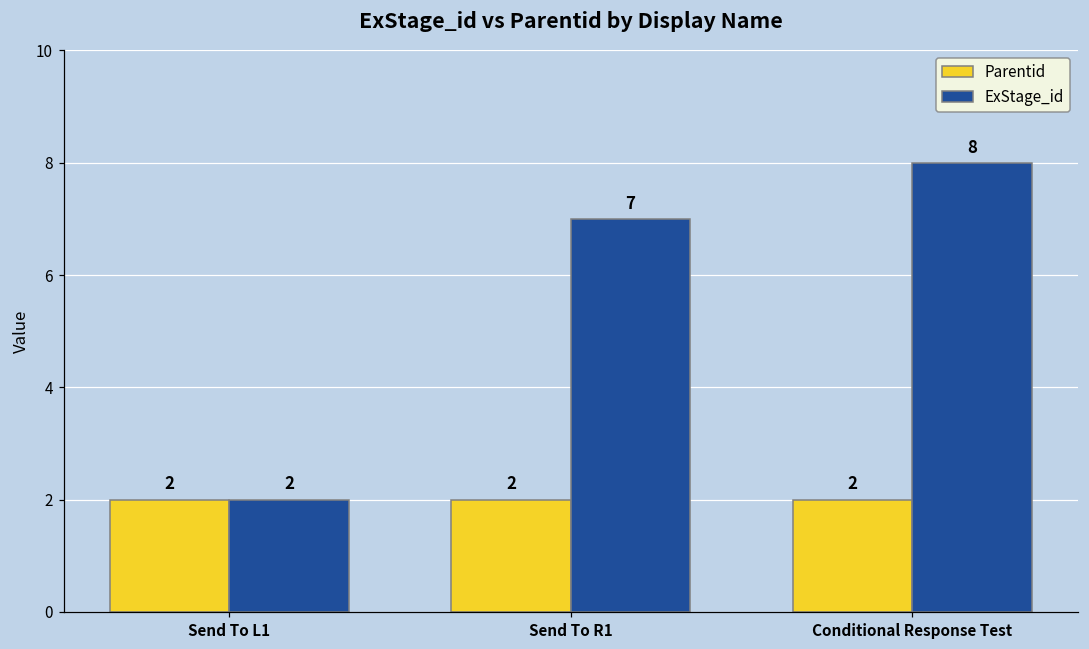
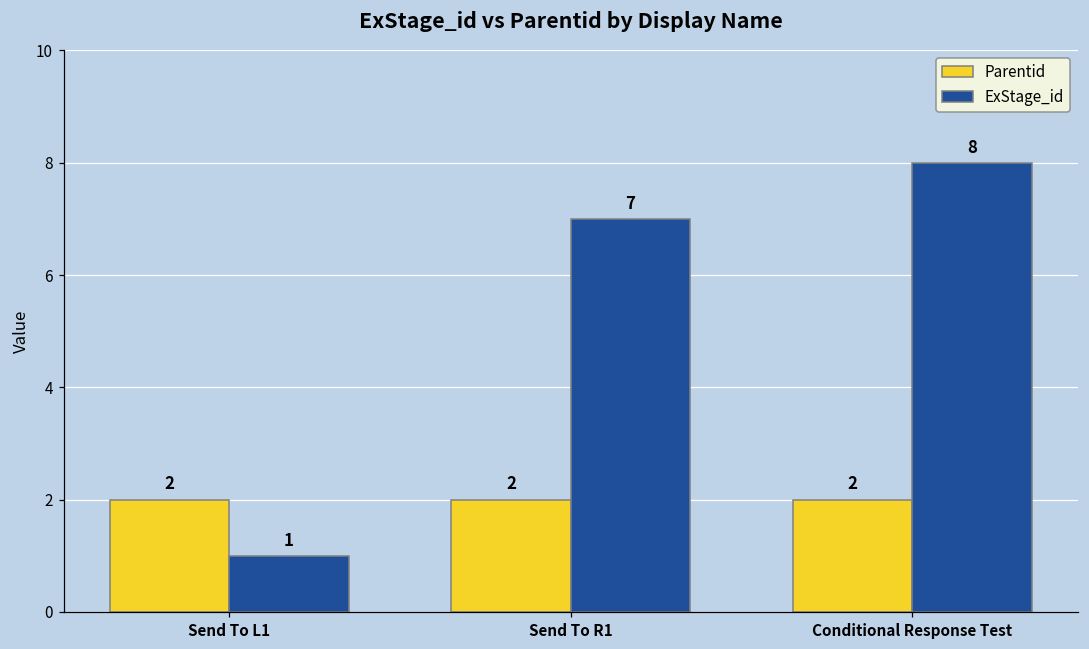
ExStage_id, Send To L1: 2 -> 1
